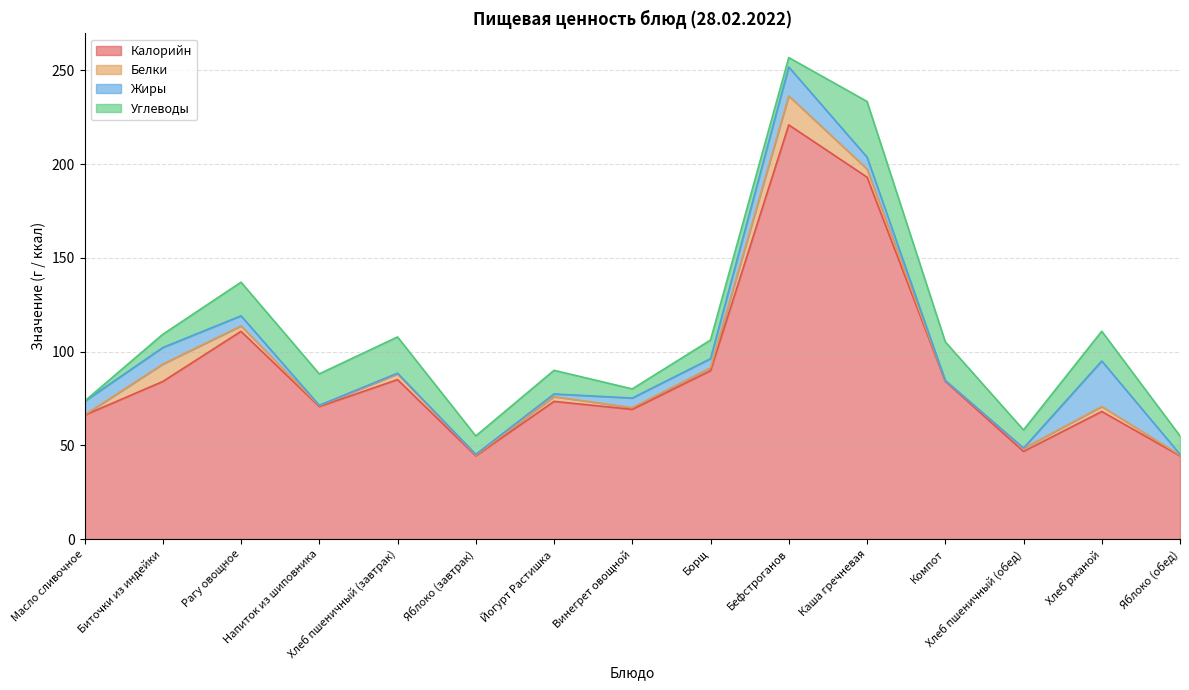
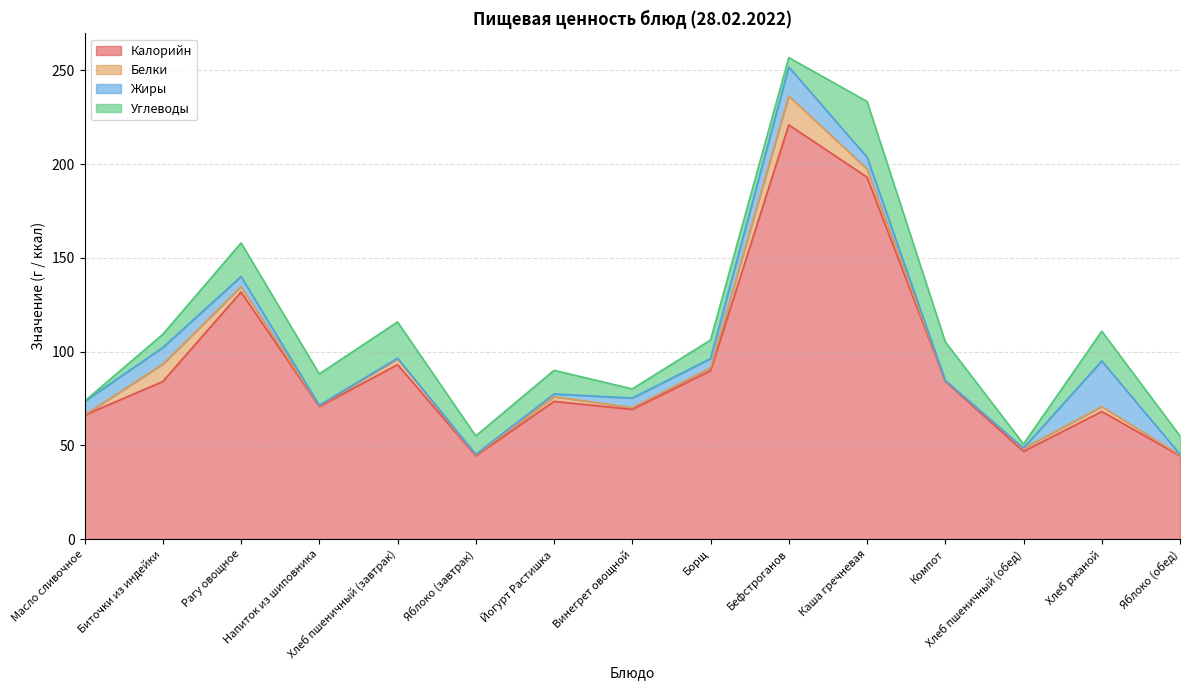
Калорийн, Рагу овощное: 111 -> 132
Калорийн, Хлеб пшеничный (завтрак): 85 -> 93
Углеводы, Хлеб пшеничный (обед): 10 -> 2
